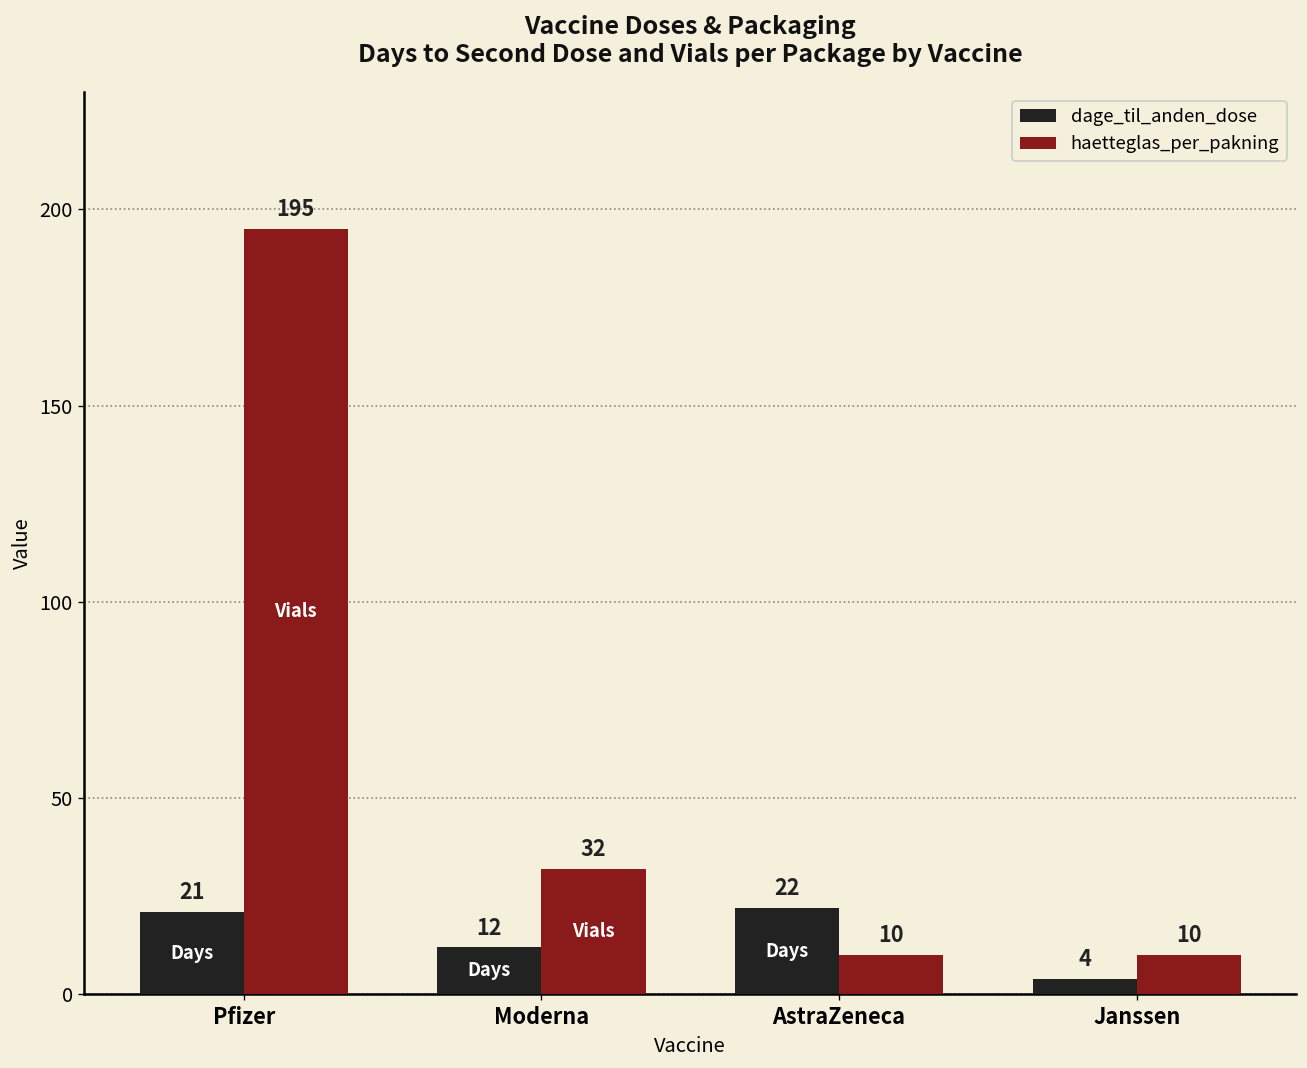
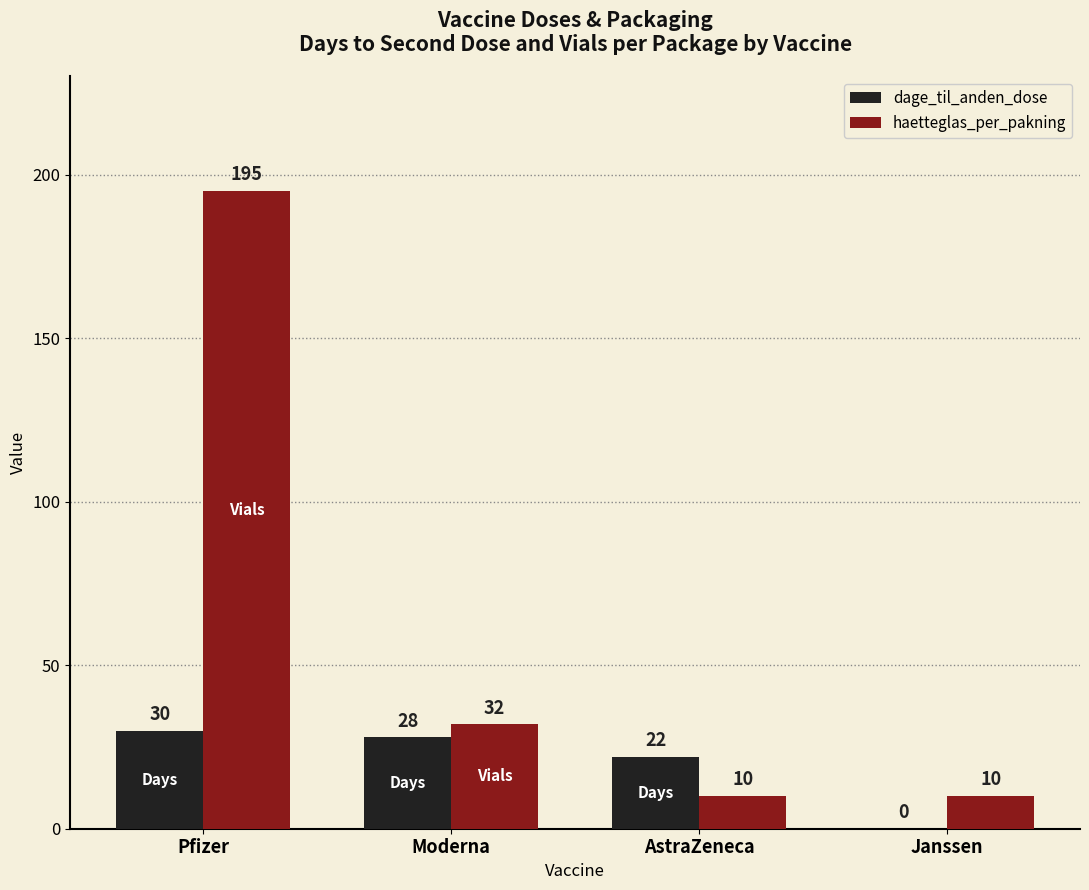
dage_til_anden_dose, Pfizer: 21 -> 30
dage_til_anden_dose, Moderna: 12 -> 28
dage_til_anden_dose, Janssen: 4 -> 0
